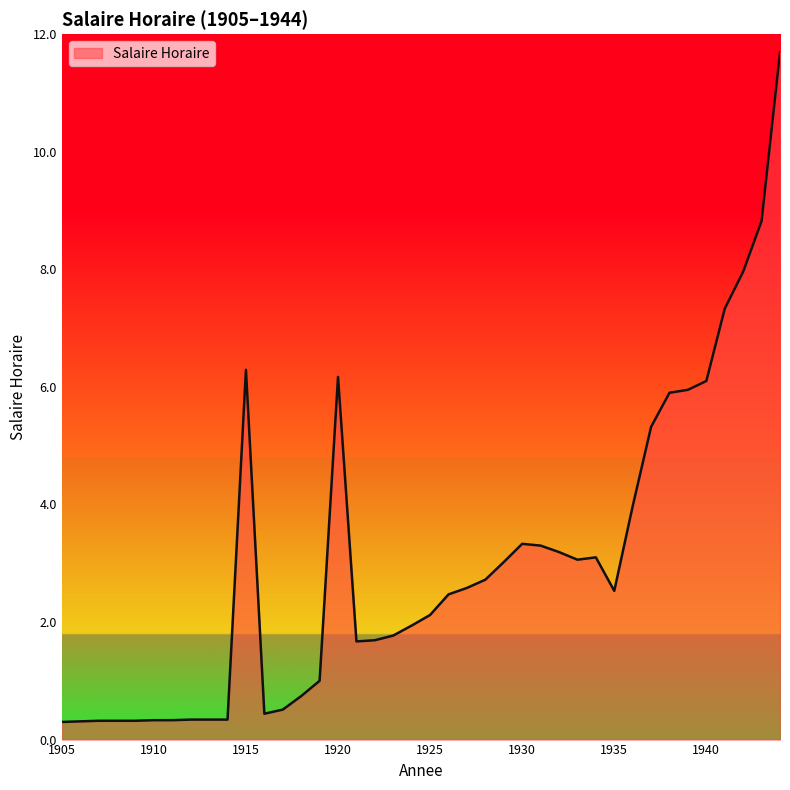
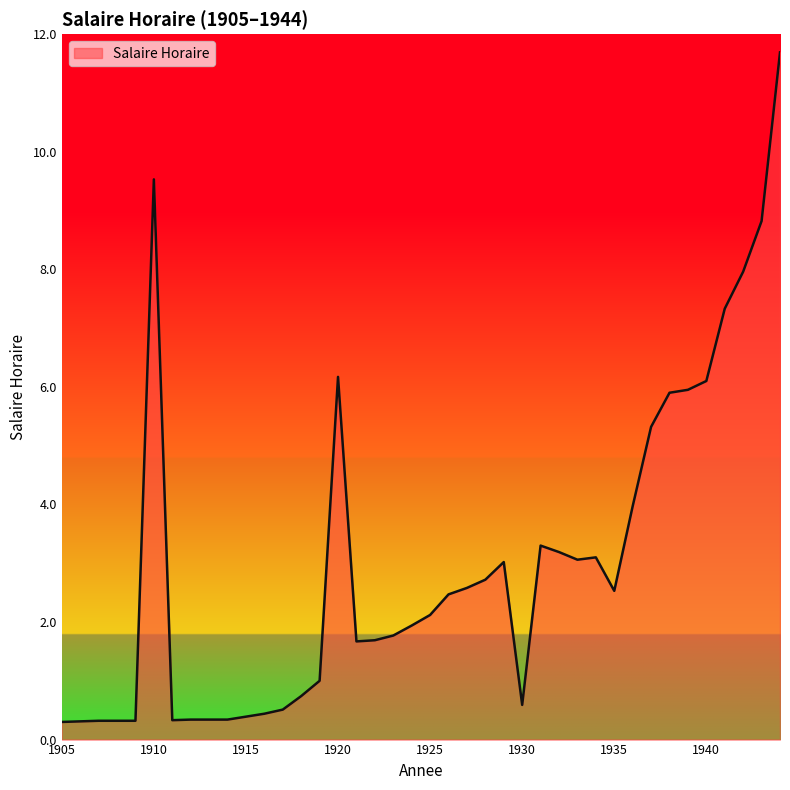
1910: 0.3 -> 9.5
1915: 6.3 -> 0.4
1930: 3.3 -> 0.6
